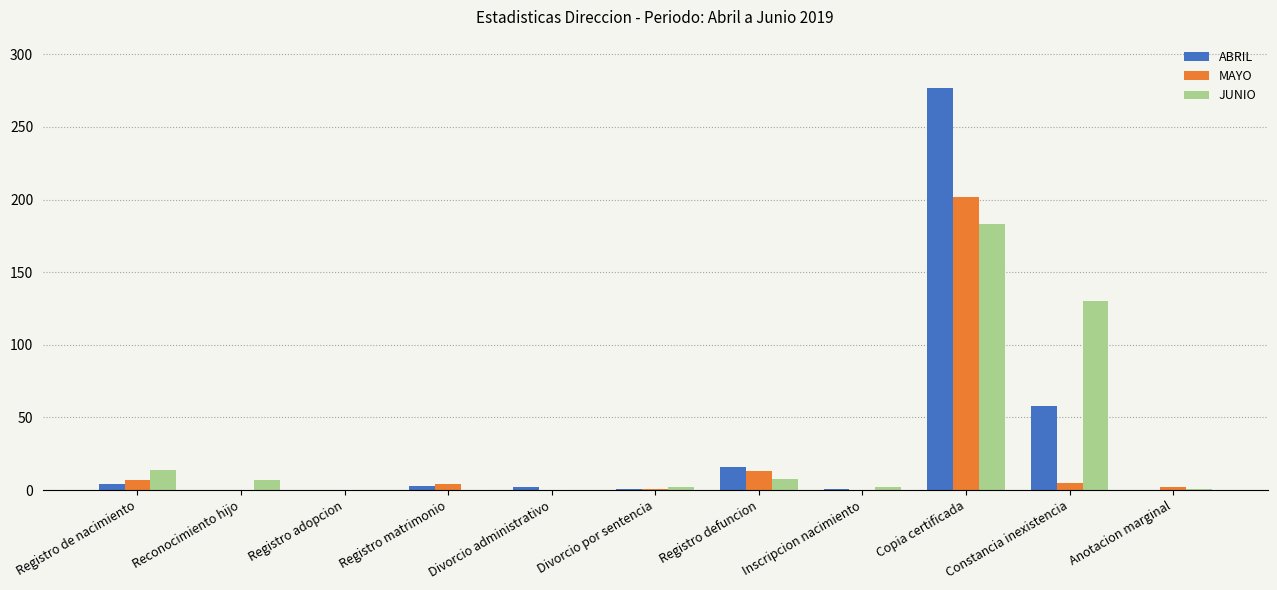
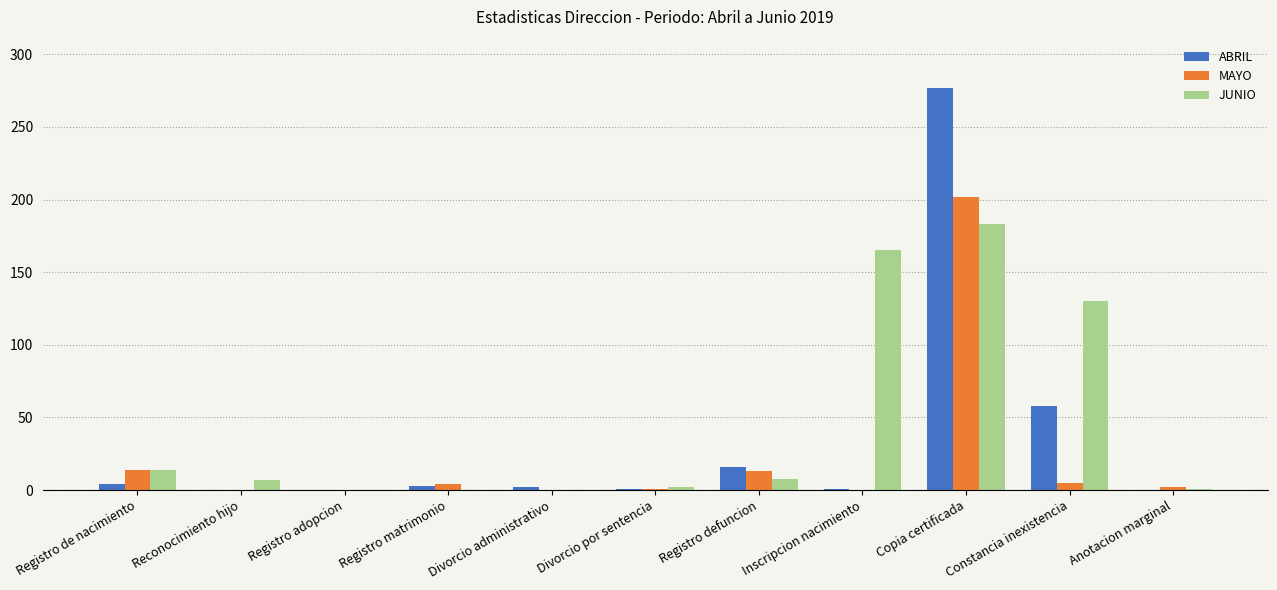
MAYO, Registro de nacimiento: 7 -> 14
JUNIO, Inscripcion nacimiento: 2 -> 165
